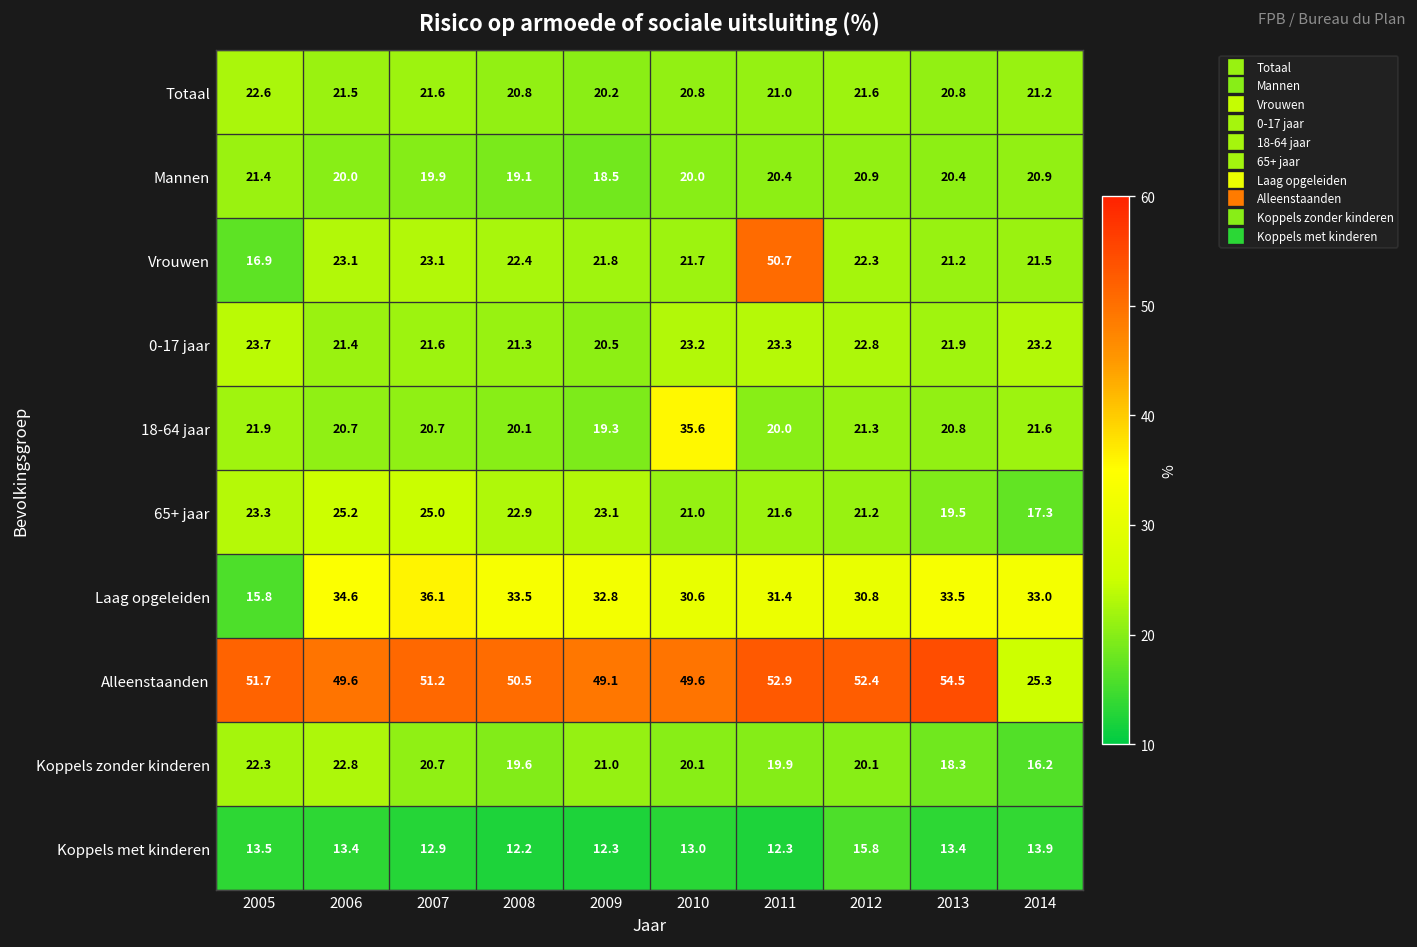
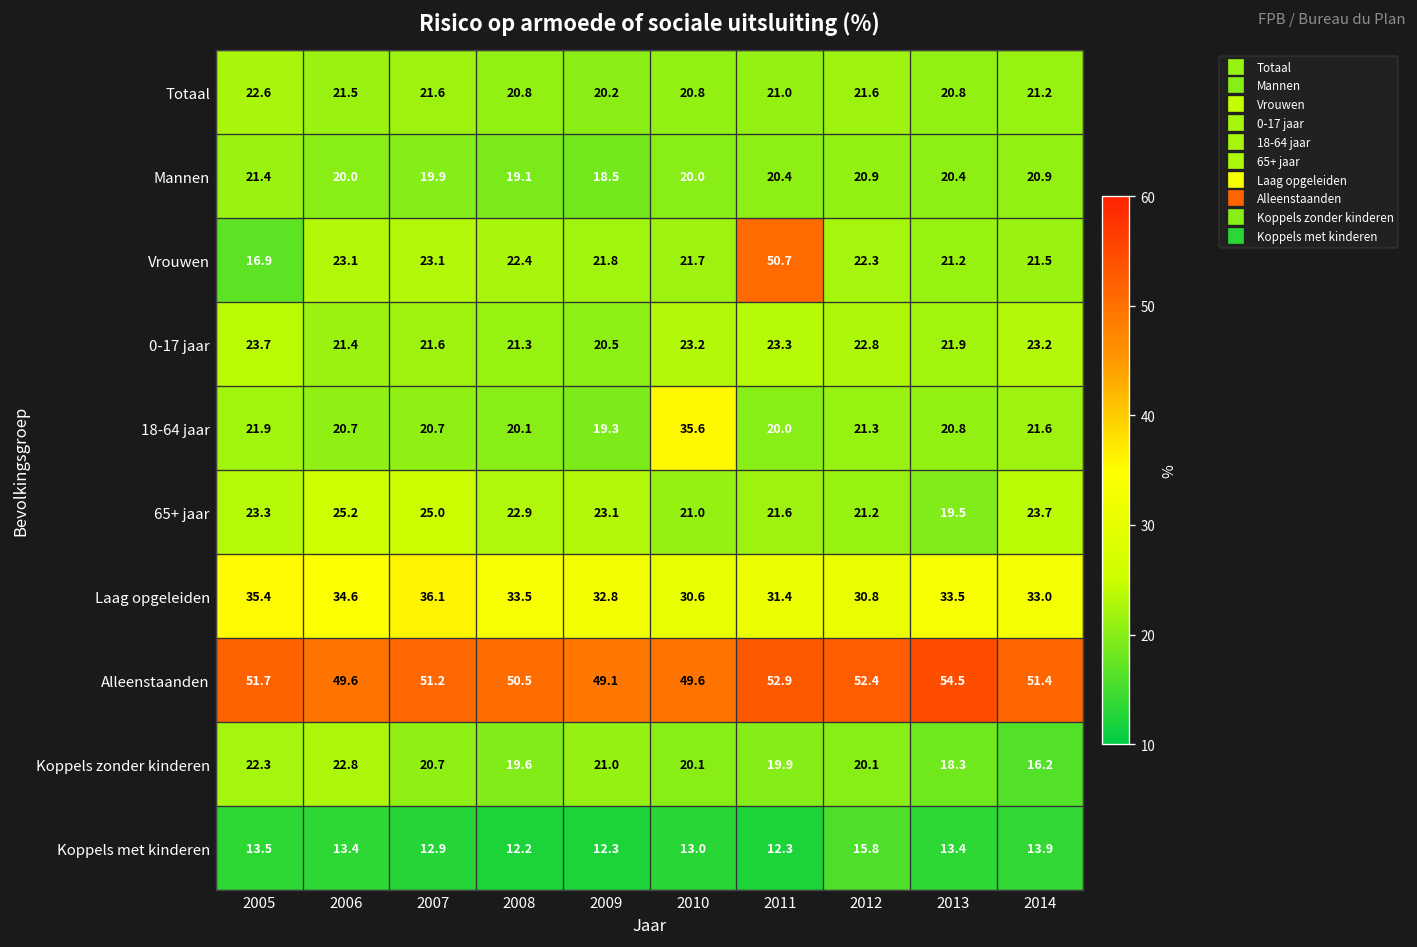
65+ jaar, 2014: 17.3 -> 23.7
Laag opgeleiden, 2005: 15.8 -> 35.4
Alleenstaanden, 2014: 25.3 -> 51.4
